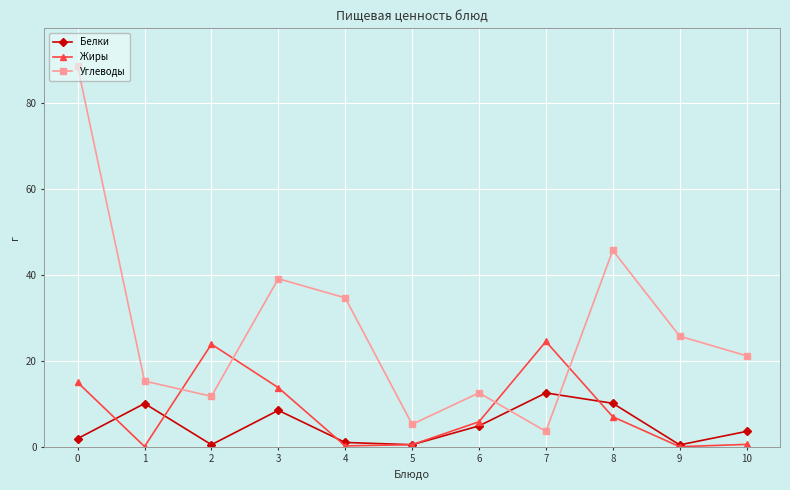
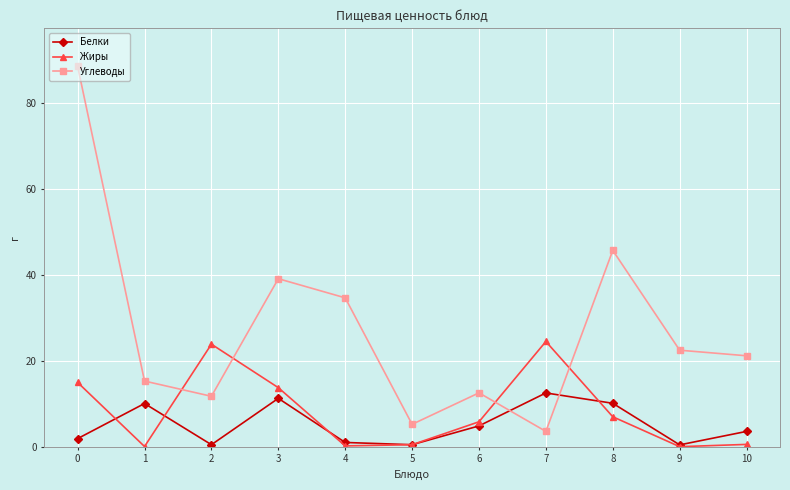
Белки, 3: 8 -> 11
Углеводы, 9: 26 -> 23
